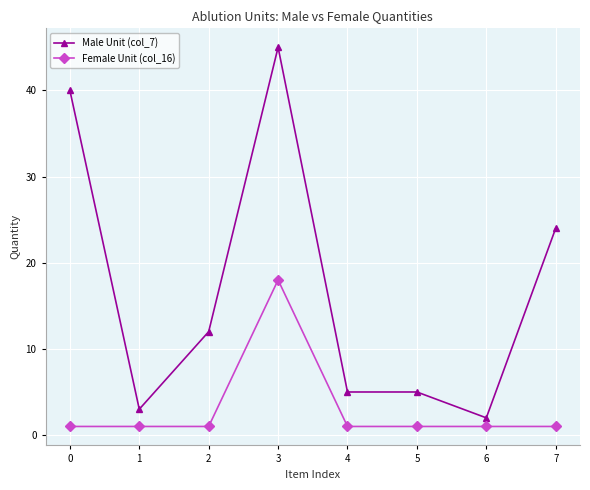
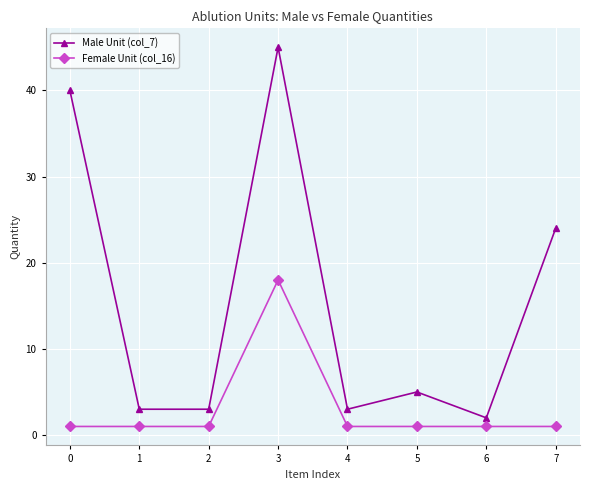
Male Unit (col_7), 2: 12 -> 3
Male Unit (col_7), 4: 5 -> 3
